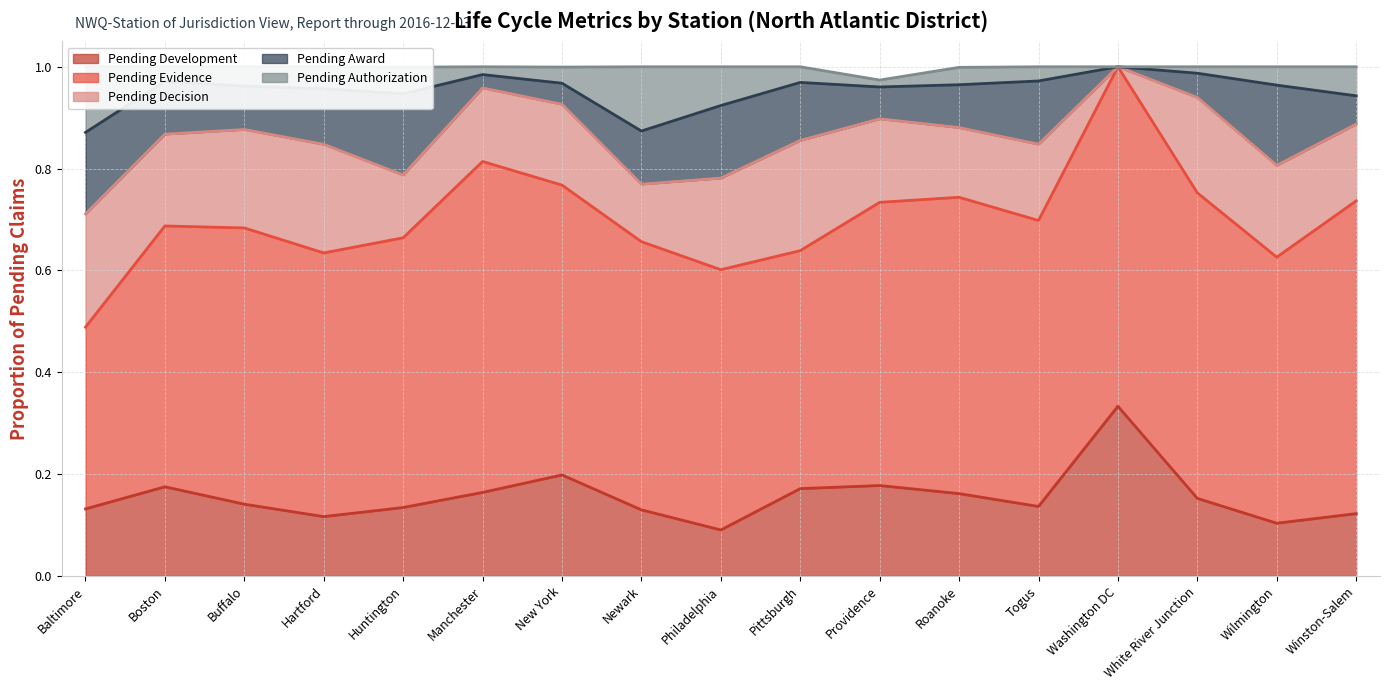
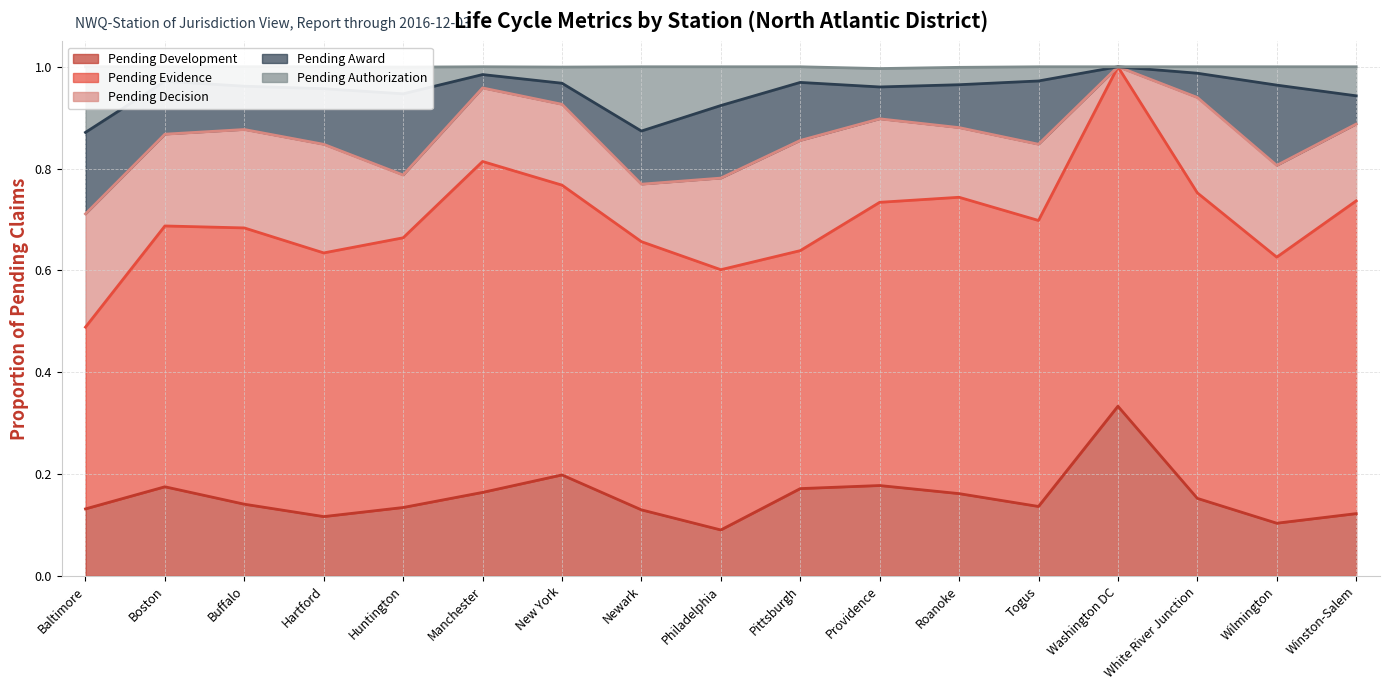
Pending Authorization, Providence: 0.01 -> 0.04
